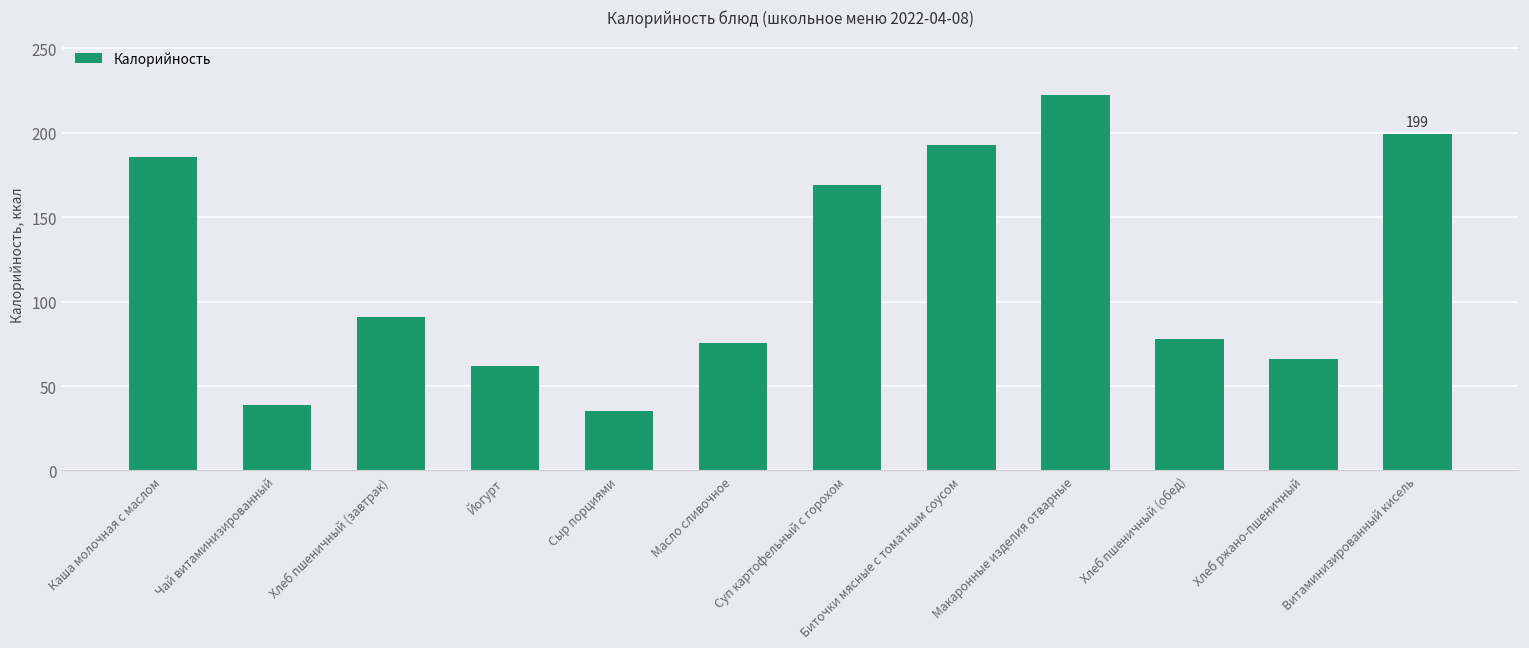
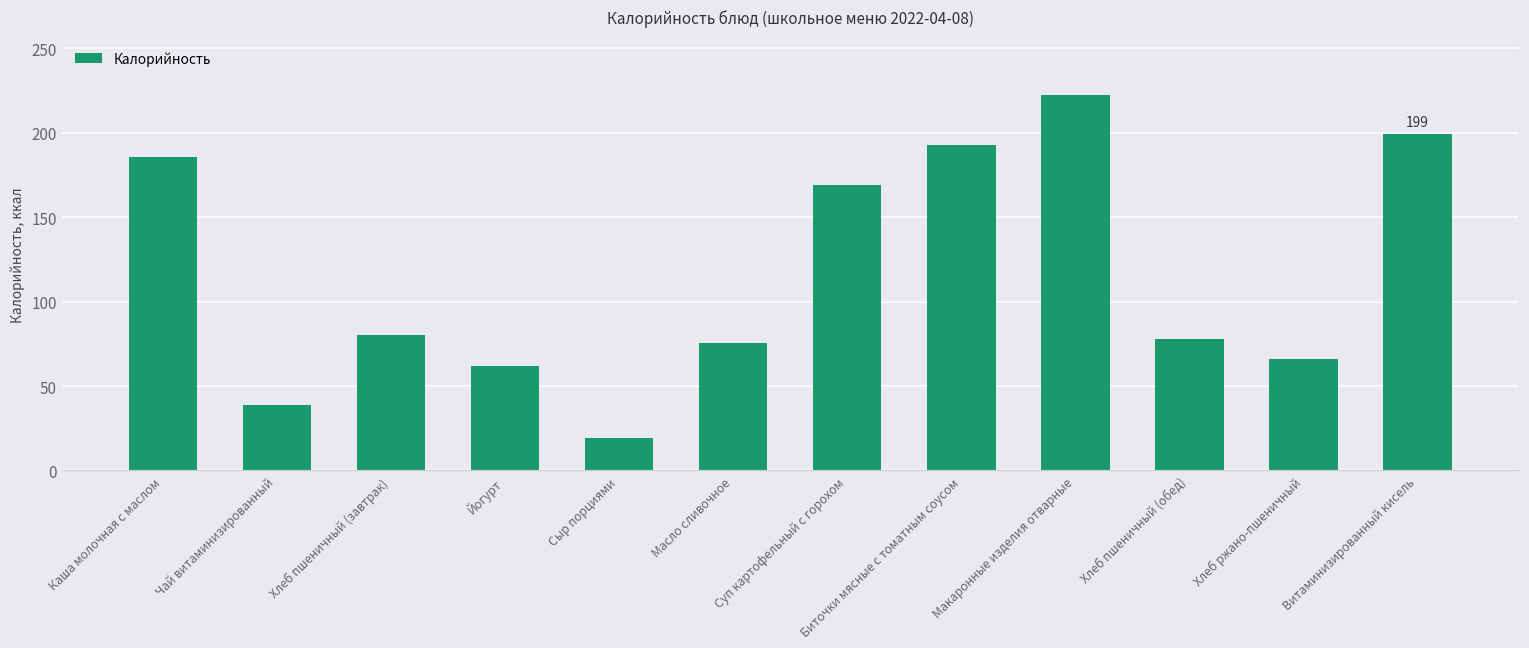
Хлеб пшеничный (завтрак): 91 -> 80
Сыр порциями: 35 -> 19
